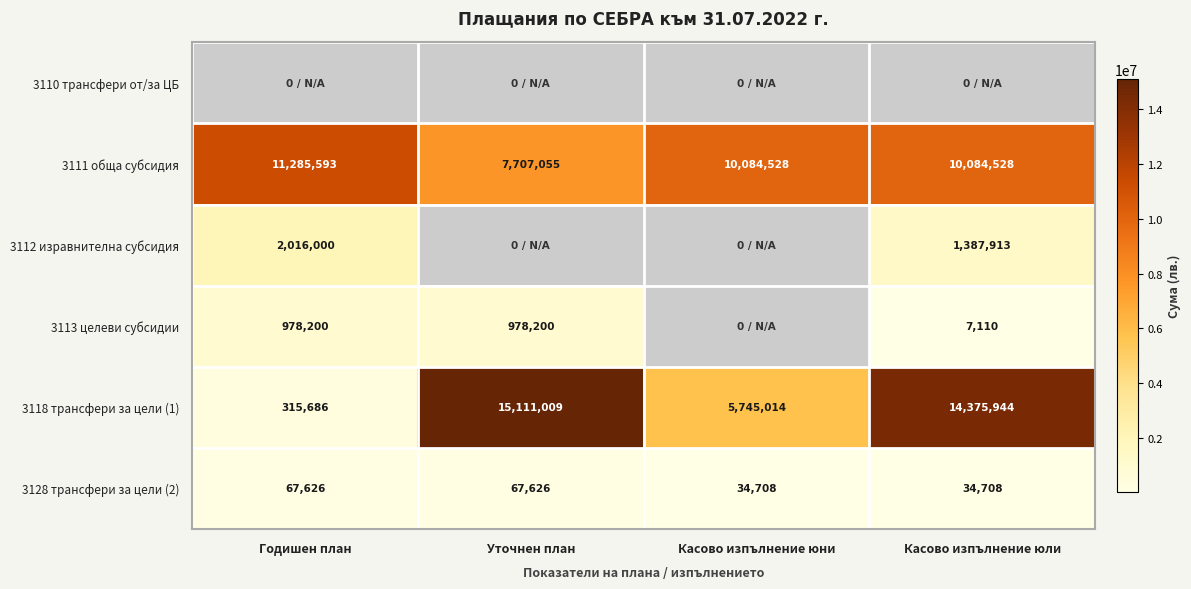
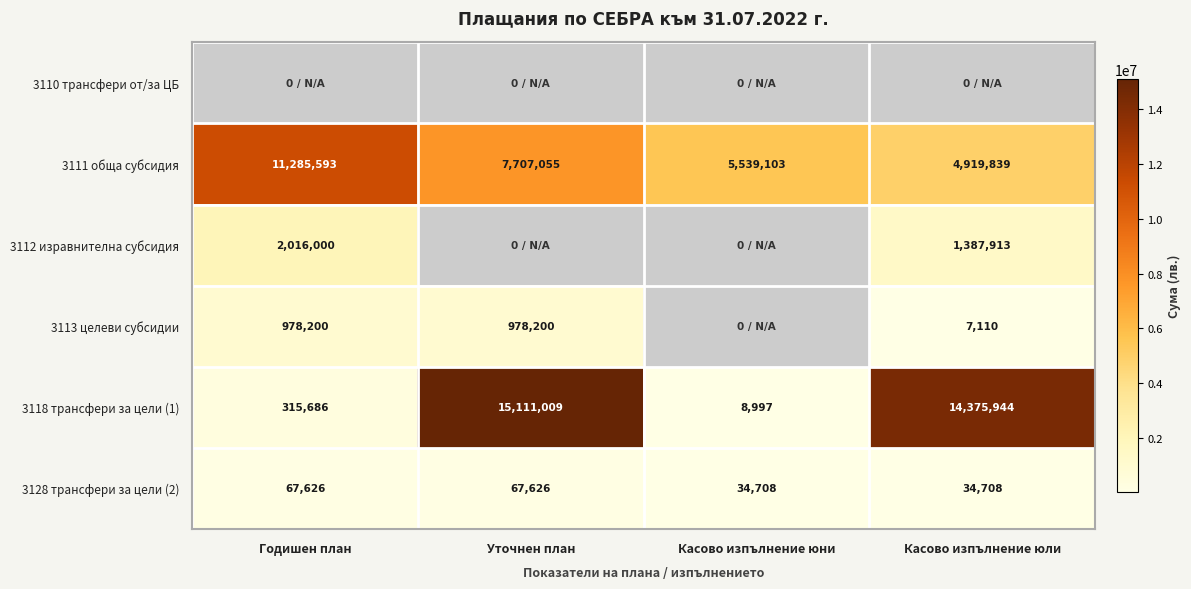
3111 обща субсидия, Касово изпълнение юни: 10,084,528 -> 5,539,103
3111 обща субсидия, Касово изпълнение юли: 10,084,528 -> 4,919,839
3118 трансфери за цели (1), Касово изпълнение юни: 5,745,014 -> 8,997
